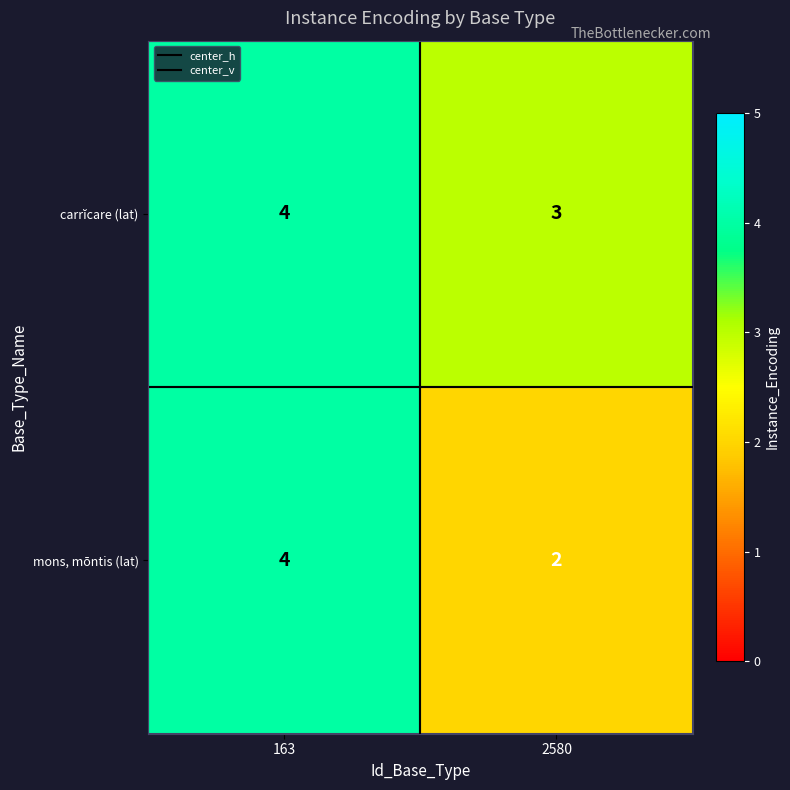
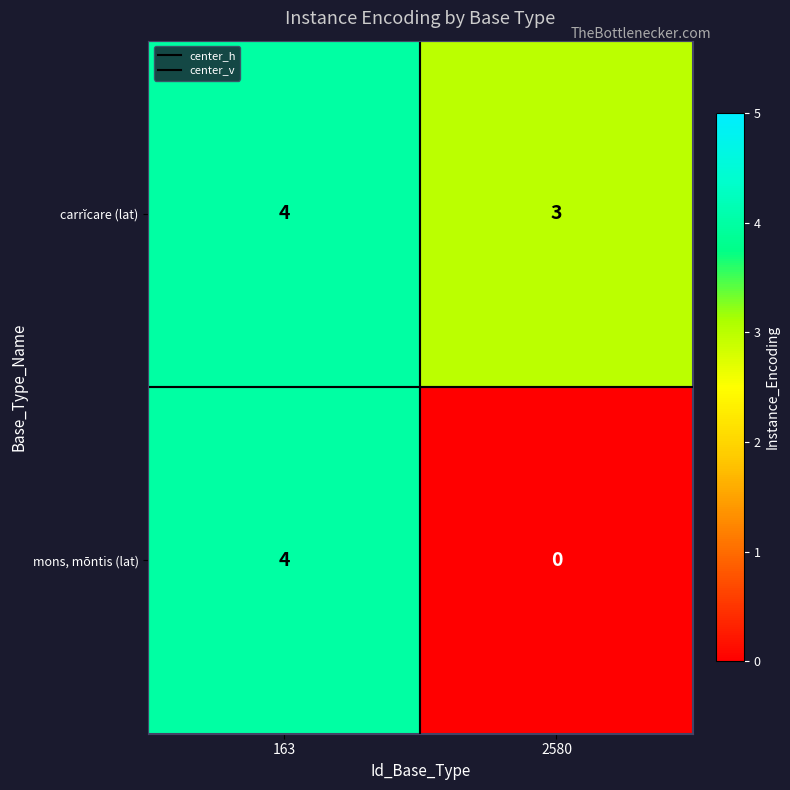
mons, mōntis (lat), 2580: 2 -> 0
